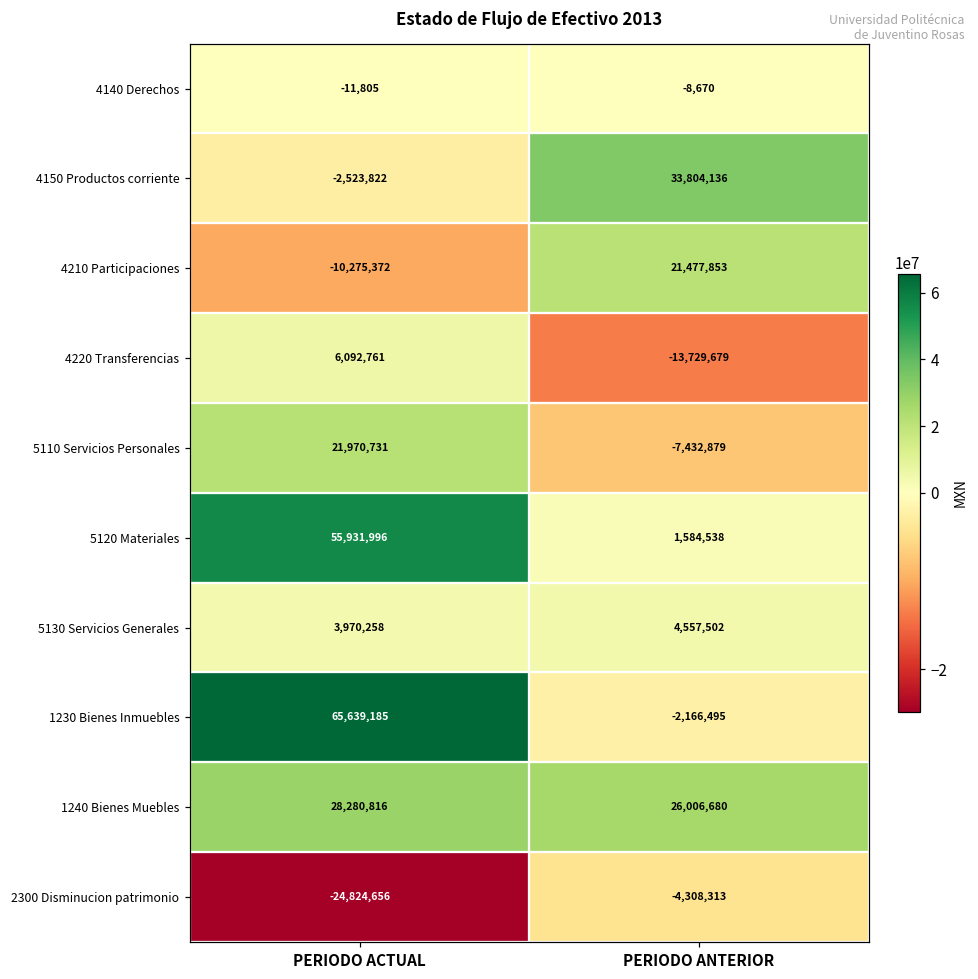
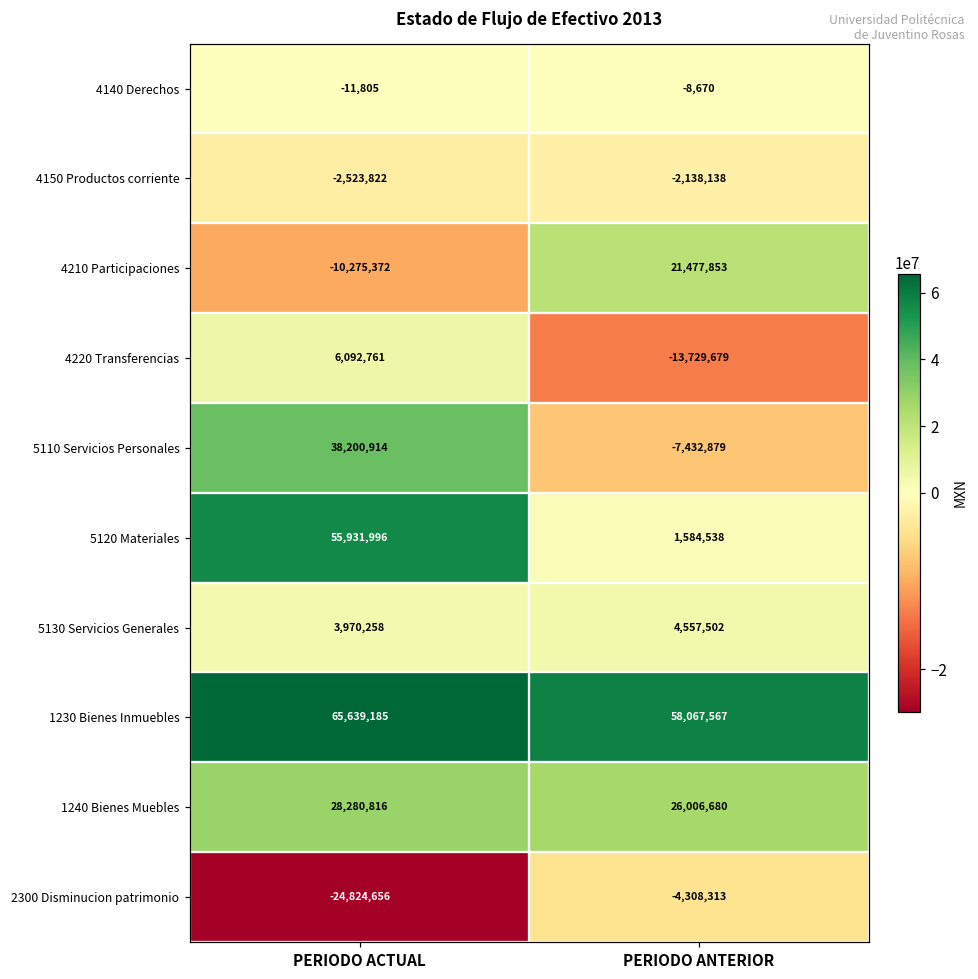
4150 Productos corriente, PERIODO ANTERIOR: 33,804,136 -> -2,138,138
5110 Servicios Personales, PERIODO ACTUAL: 21,970,731 -> 38,200,914
1230 Bienes Inmuebles, PERIODO ANTERIOR: -2,166,495 -> 58,067,567
